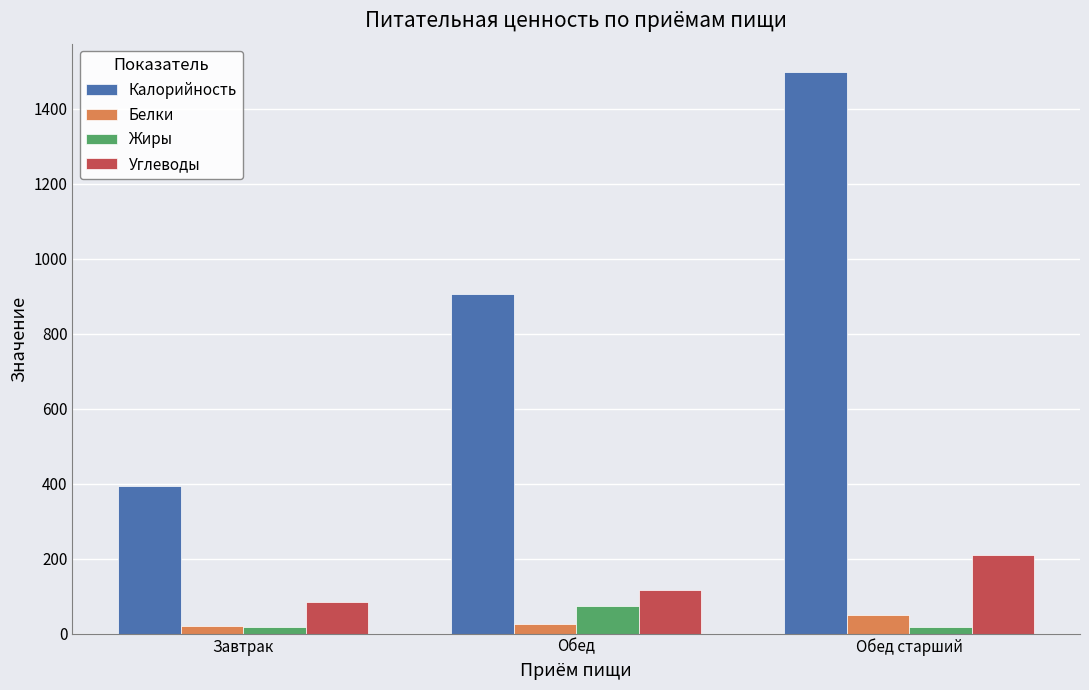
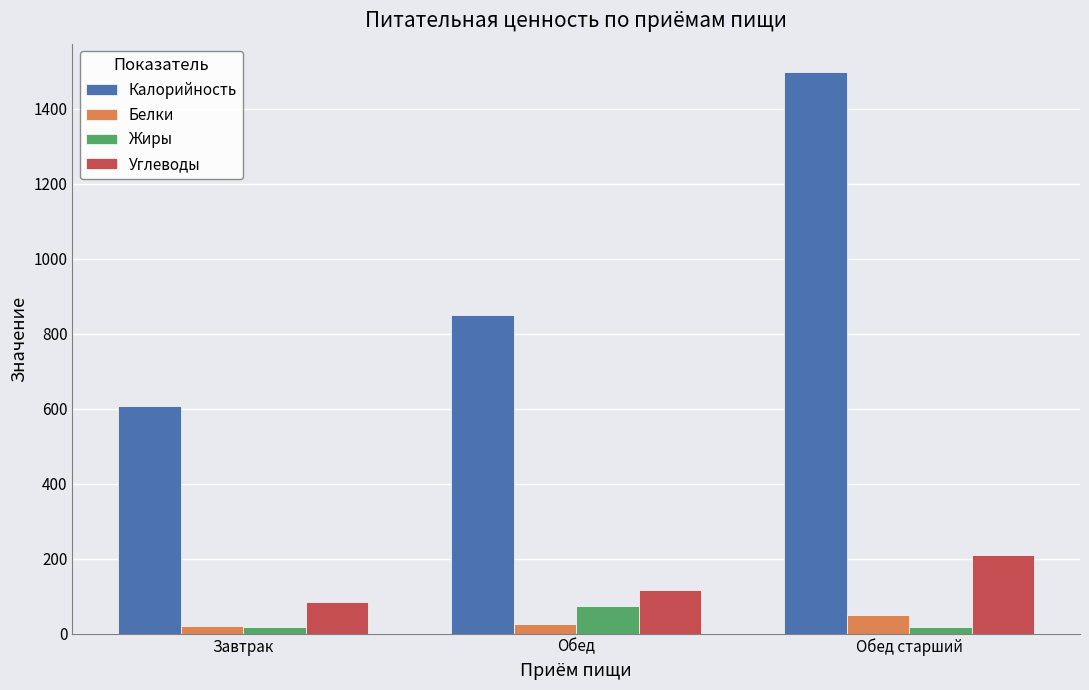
Калорийность, Завтрак: 400 -> 610
Калорийность, Обед: 910 -> 850
